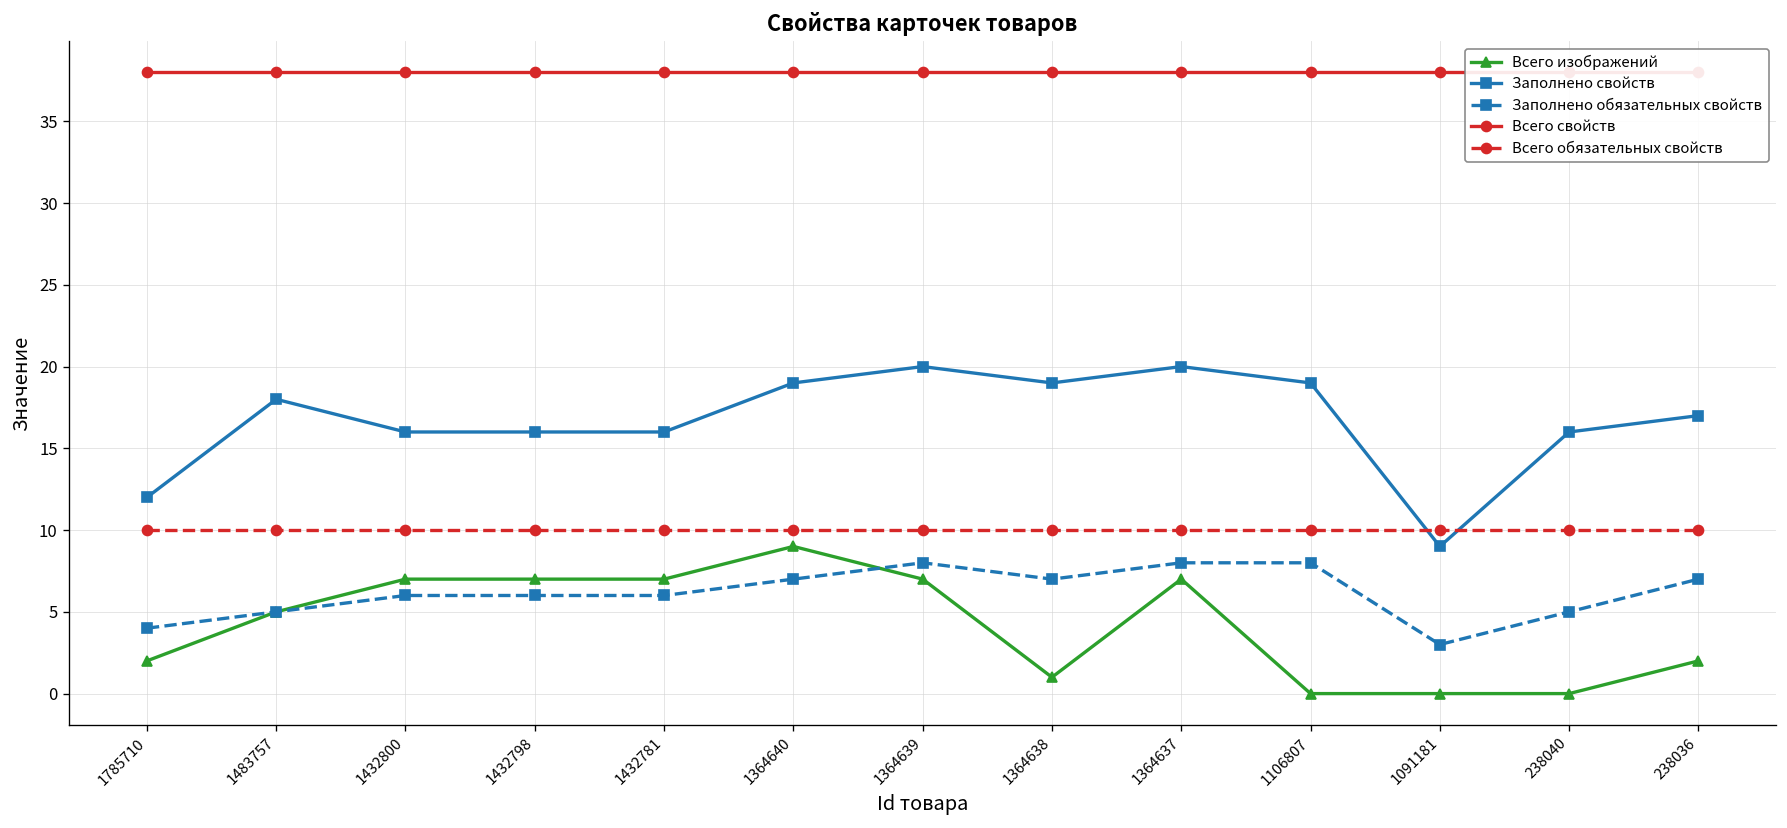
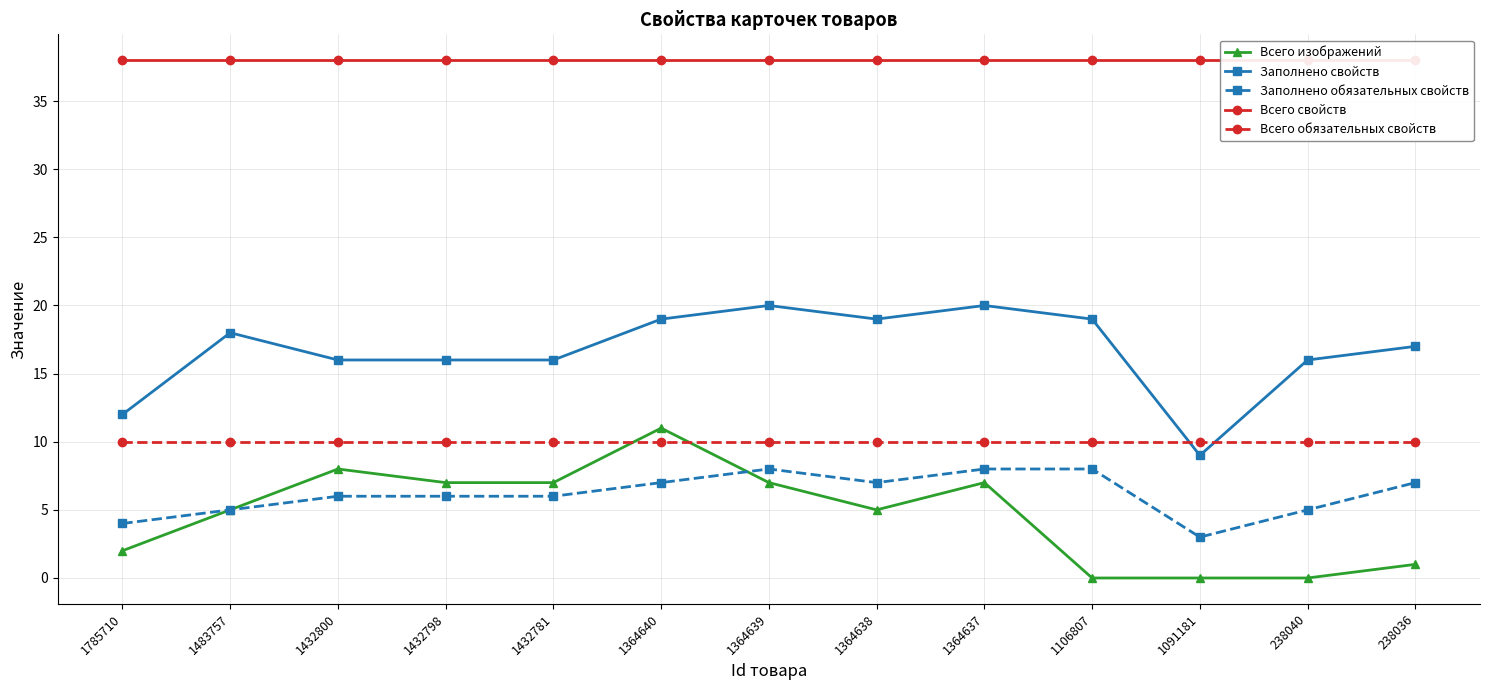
Всего изображений, 1432800: 7 -> 8
Всего изображений, 1364640: 9 -> 11
Всего изображений, 1364638: 1 -> 5
Всего изображений, 238036: 2 -> 1
